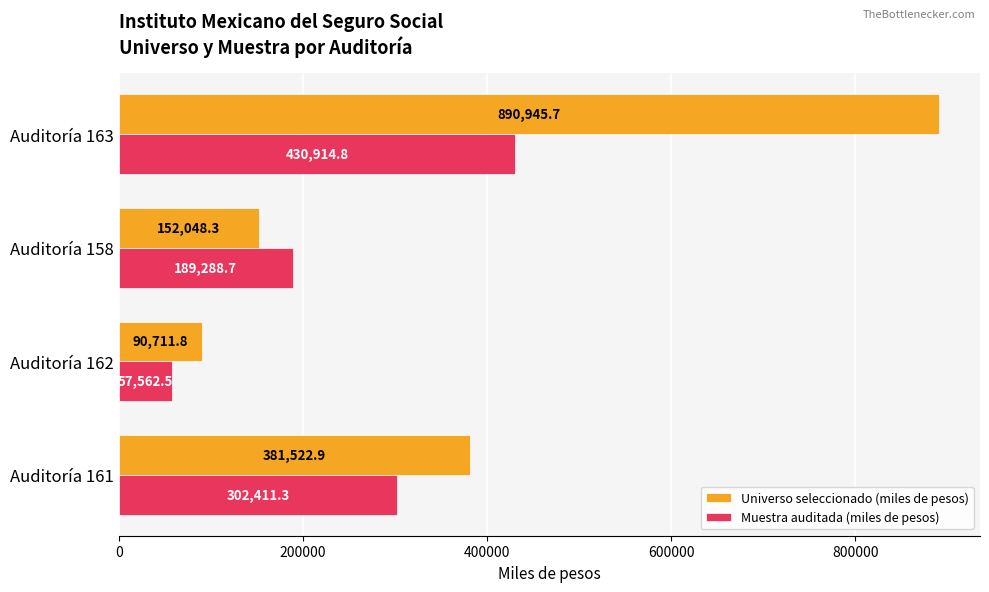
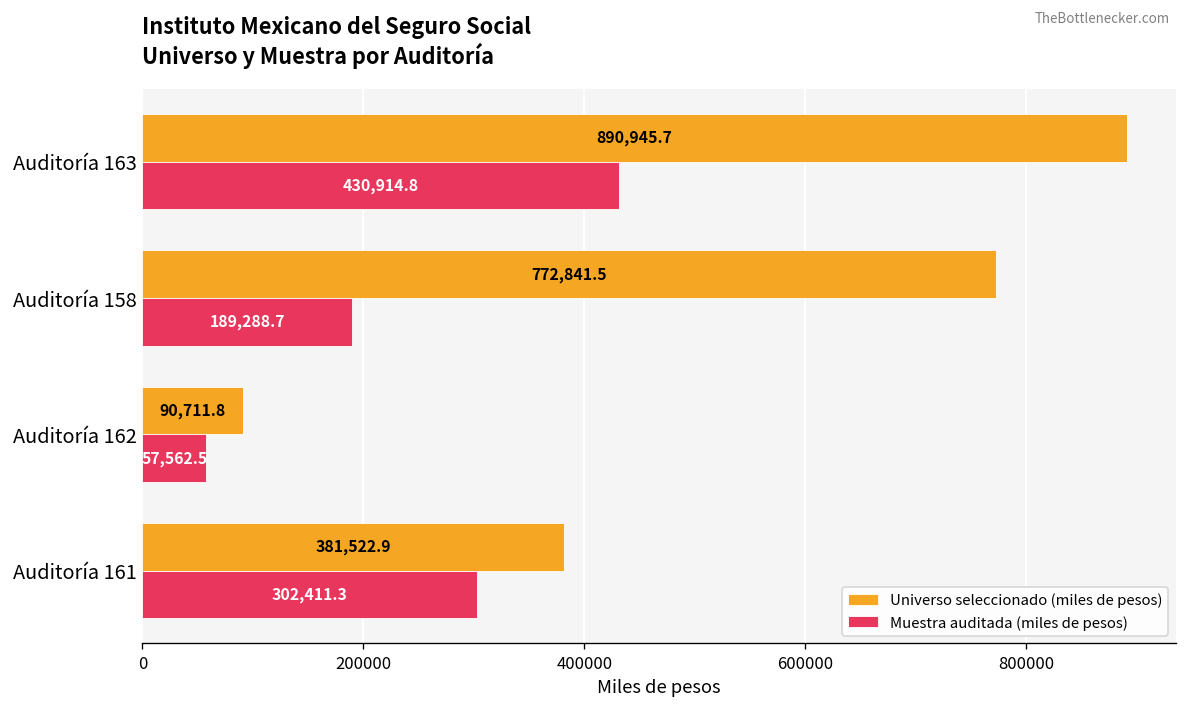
Universo seleccionado (miles de pesos), Auditoría 158: 152,048.3 -> 772,841.5
